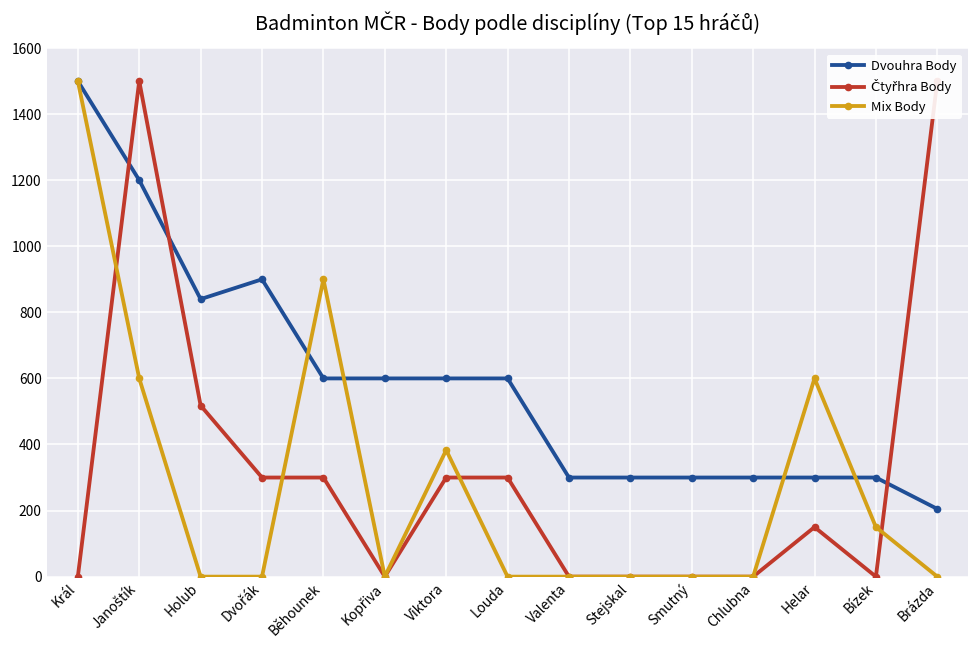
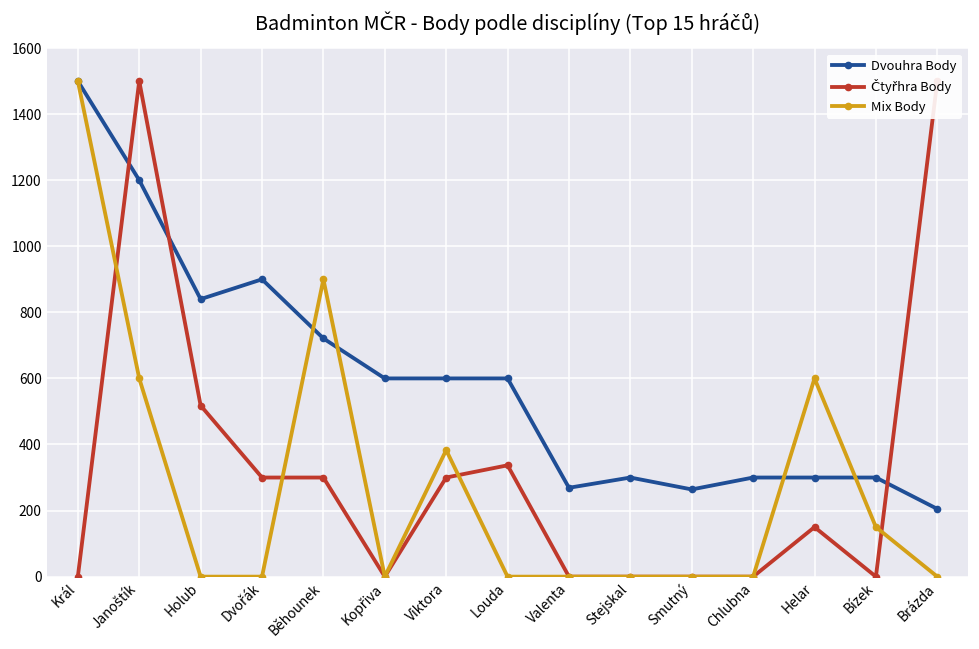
Dvouhra Body, Běhounek: 600 -> 720
Čtyřhra Body, Louda: 300 -> 340
Dvouhra Body, Valenta: 300 -> 270
Dvouhra Body, Smutný: 300 -> 260
